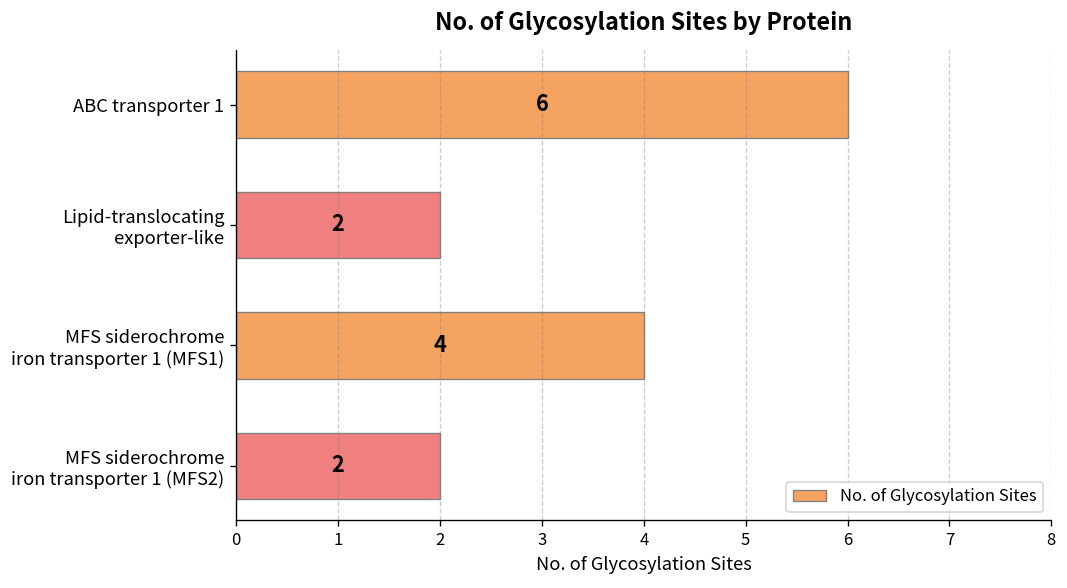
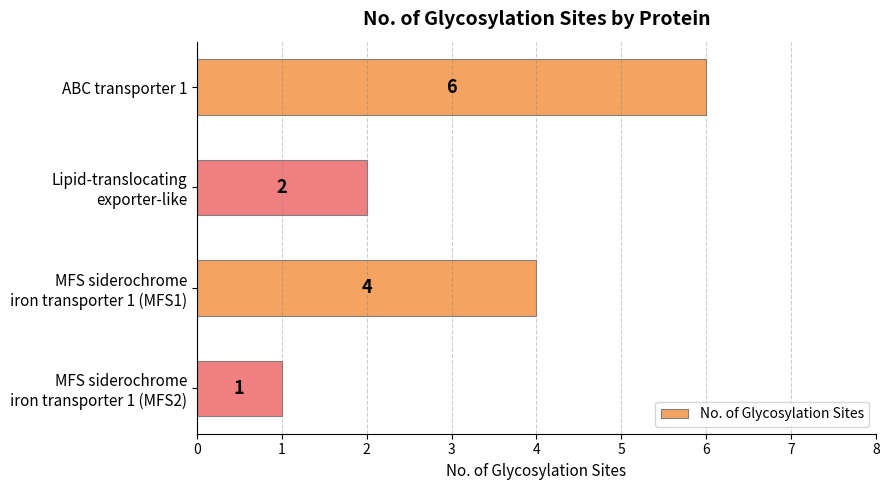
MFS siderochrome iron transporter 1 (MFS2): 2 -> 1
